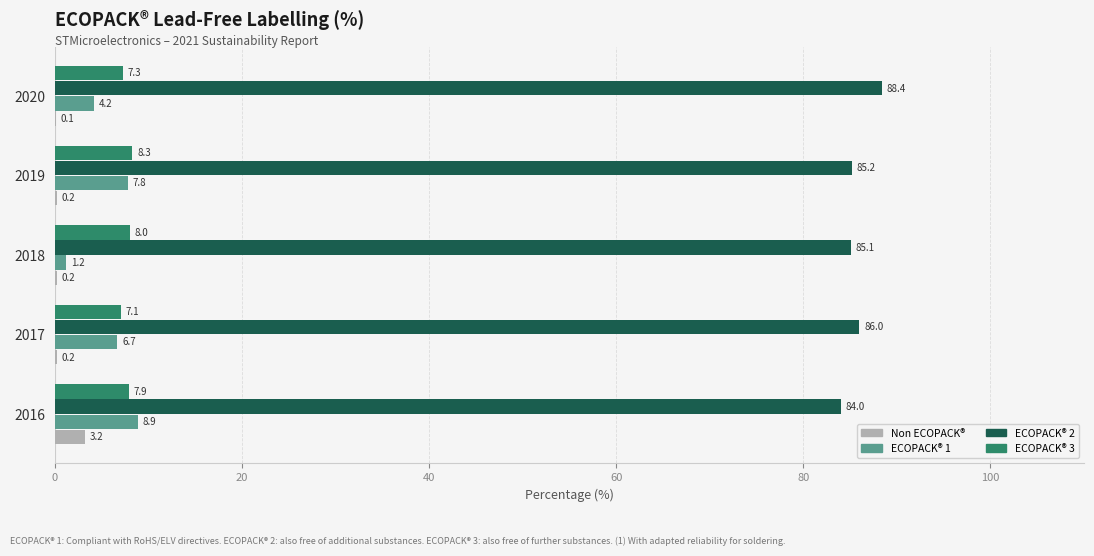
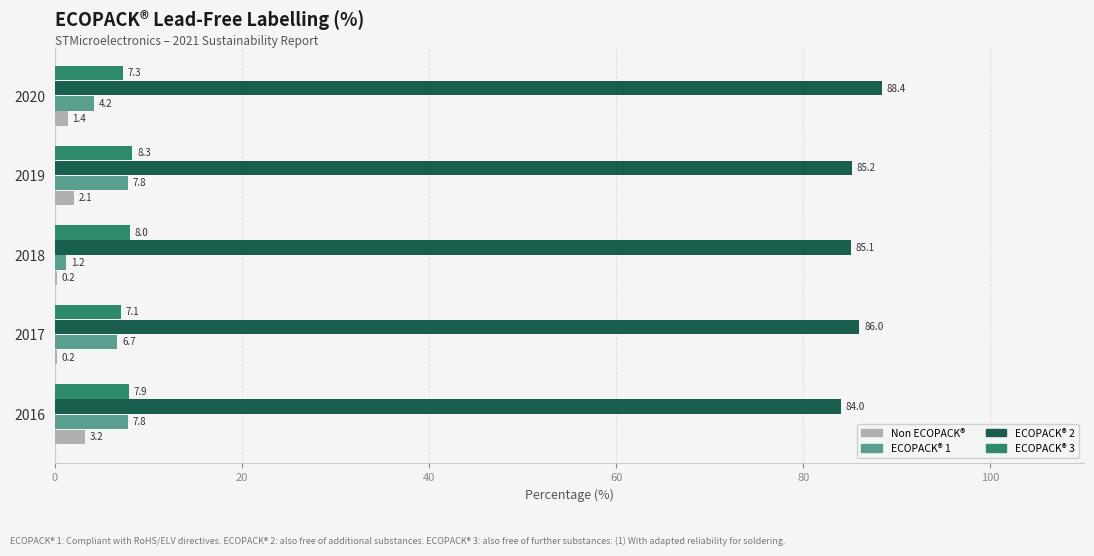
Non ECOPACK®, 2020: 0.1 -> 1.4
Non ECOPACK®, 2019: 0.2 -> 2.1
ECOPACK® 1, 2016: 8.9 -> 7.8
